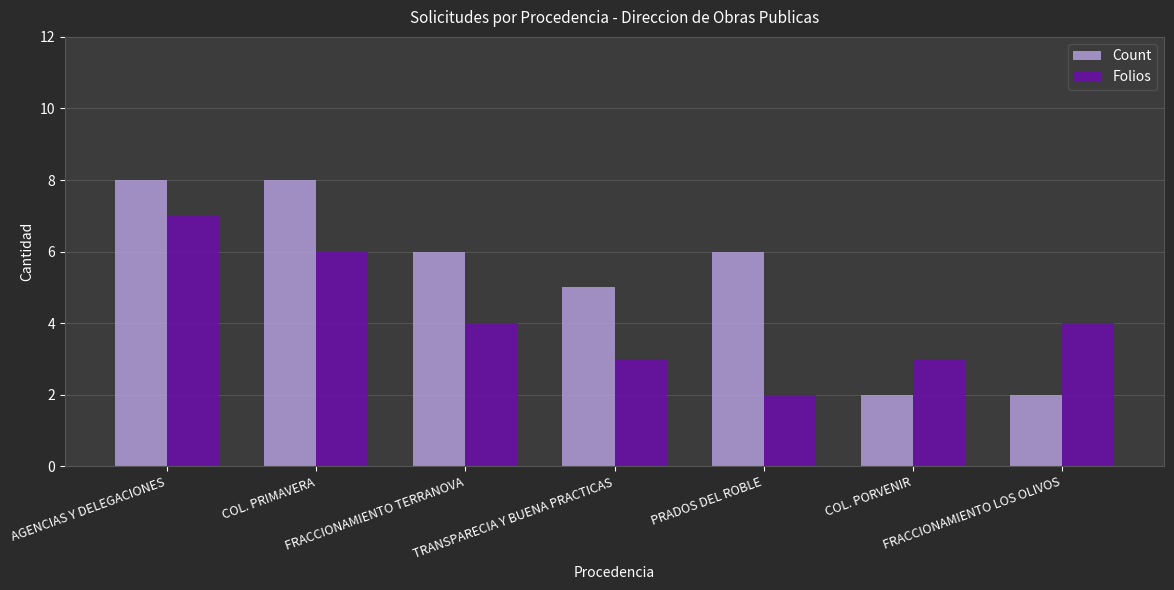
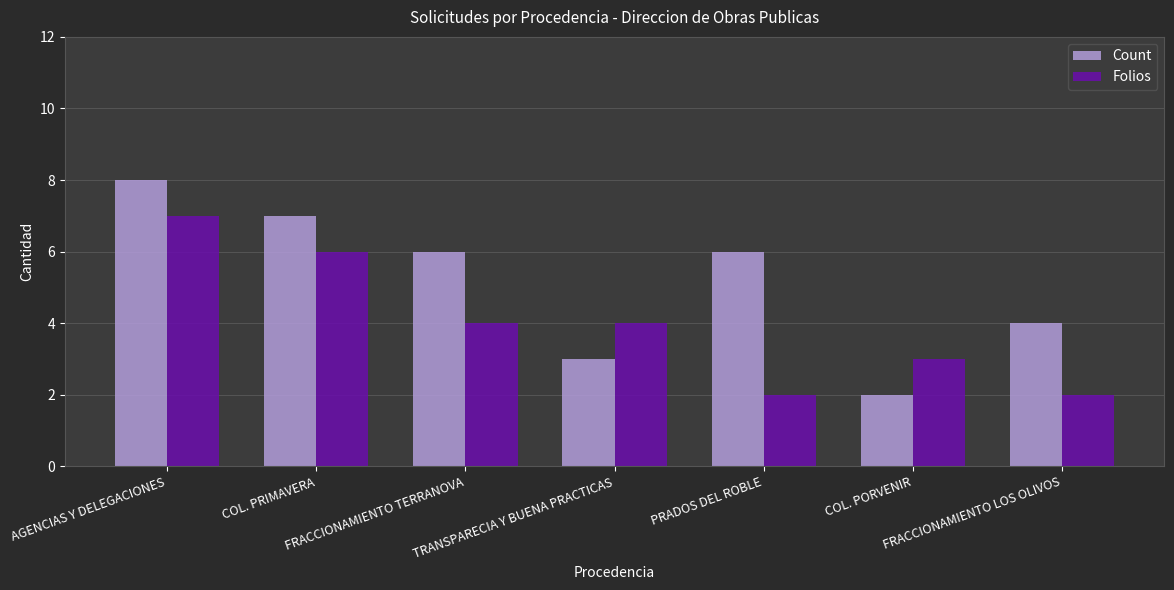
Count, COL. PRIMAVERA: 8 -> 7
Count, TRANSPARECIA Y BUENA PRACTICAS: 5 -> 3
Folios, TRANSPARECIA Y BUENA PRACTICAS: 3 -> 4
Count, FRACCIONAMIENTO LOS OLIVOS: 2 -> 4
Folios, FRACCIONAMIENTO LOS OLIVOS: 4 -> 2
